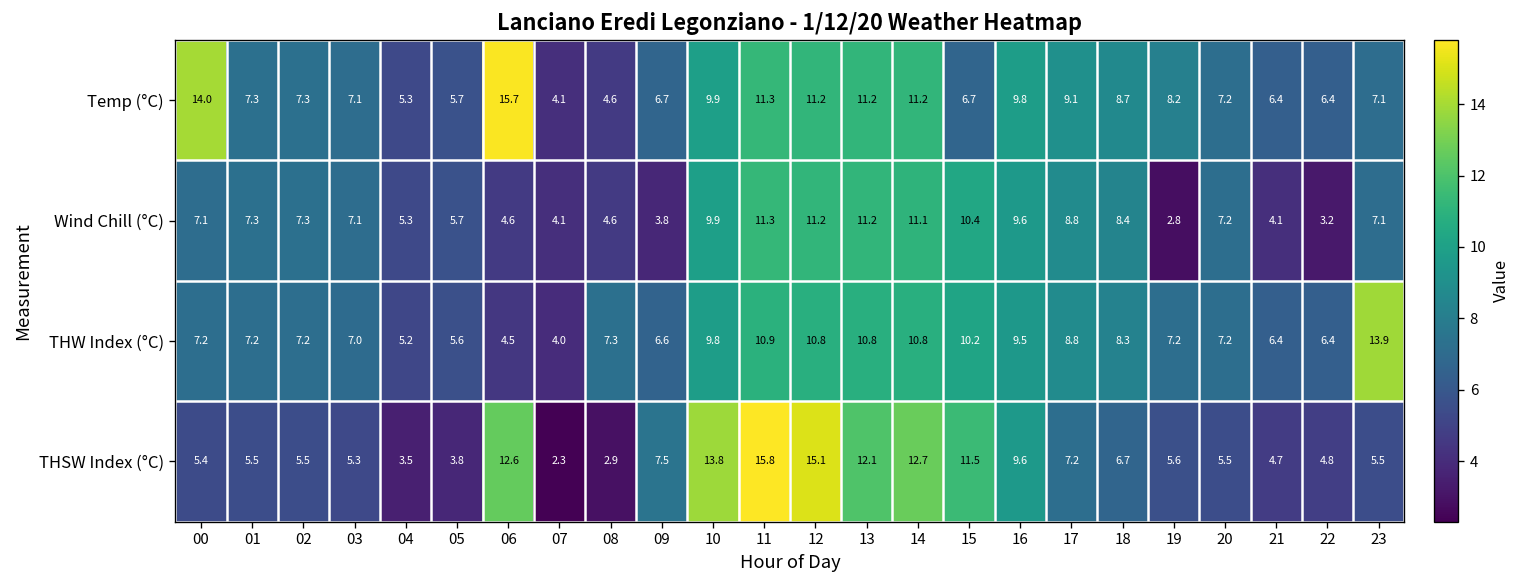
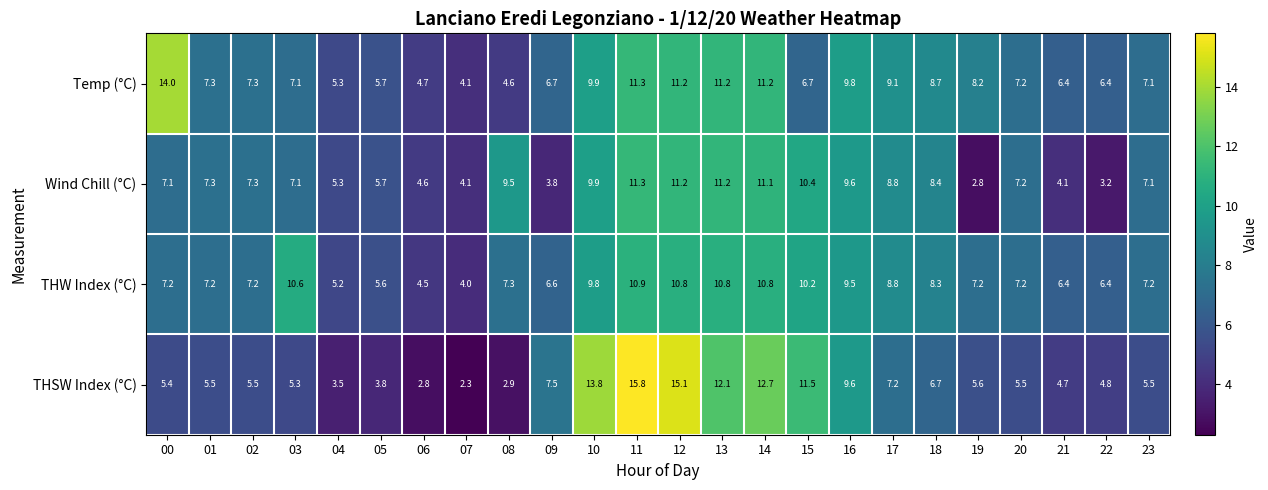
Temp (°C), 06: 15.7 -> 4.7
Wind Chill (°C), 08: 4.6 -> 9.5
THW Index (°C), 03: 7.0 -> 10.6
THW Index (°C), 23: 13.9 -> 7.2
THSW Index (°C), 06: 12.6 -> 2.8
